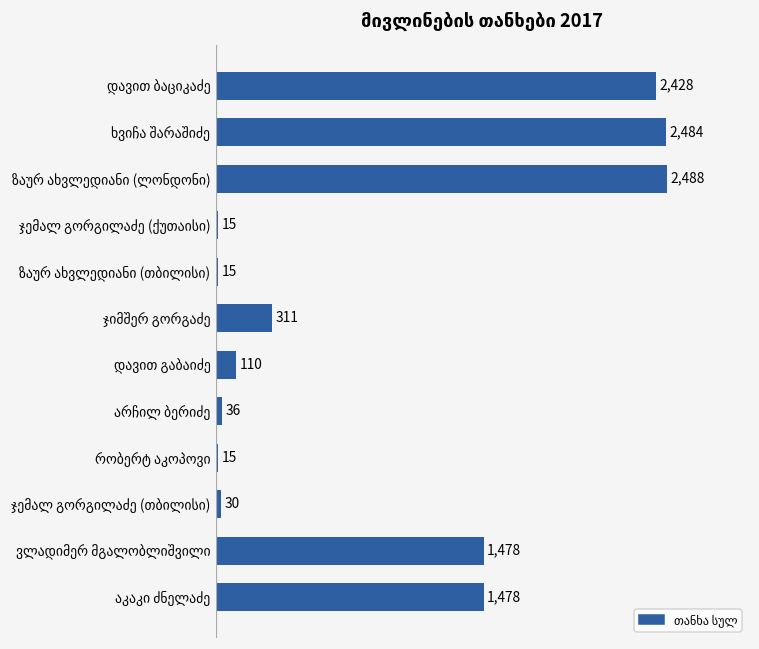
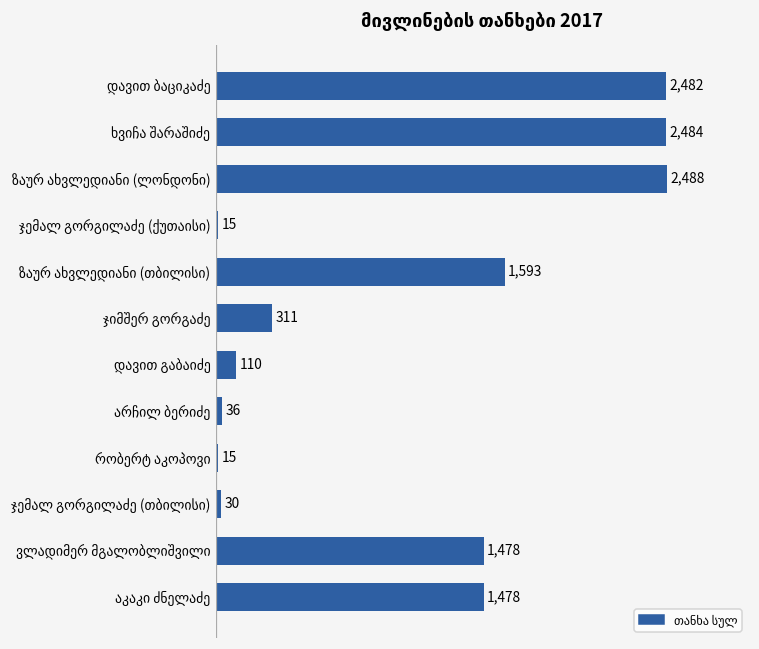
დავით ბაციკაძე: 2,428 -> 2,482
ზაურ ახვლედიანი (თბილისი): 15 -> 1,593
